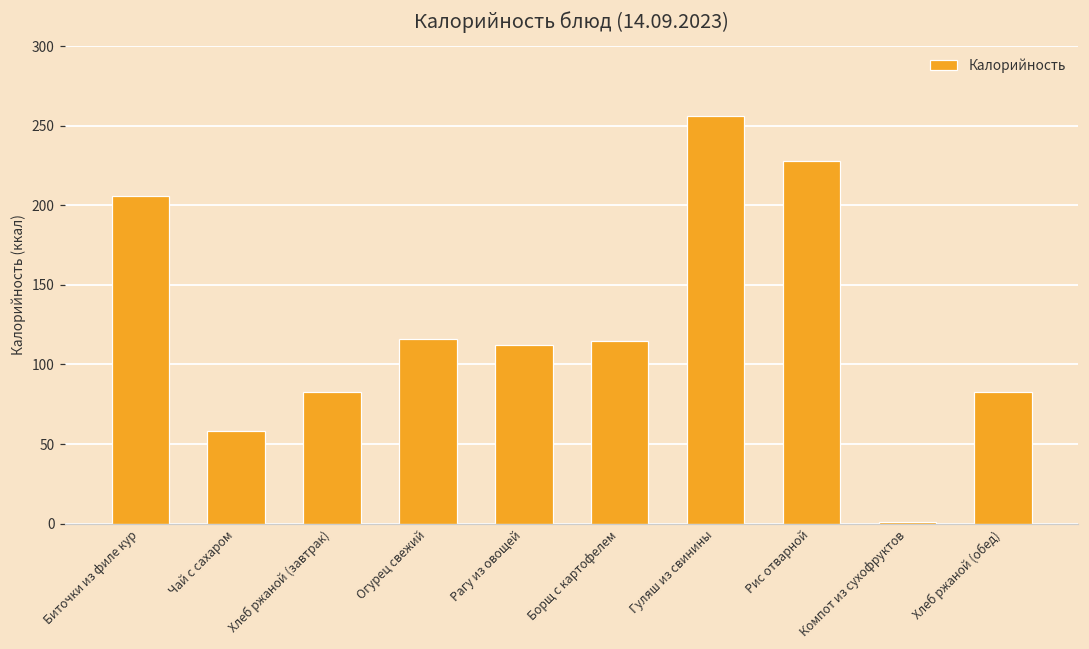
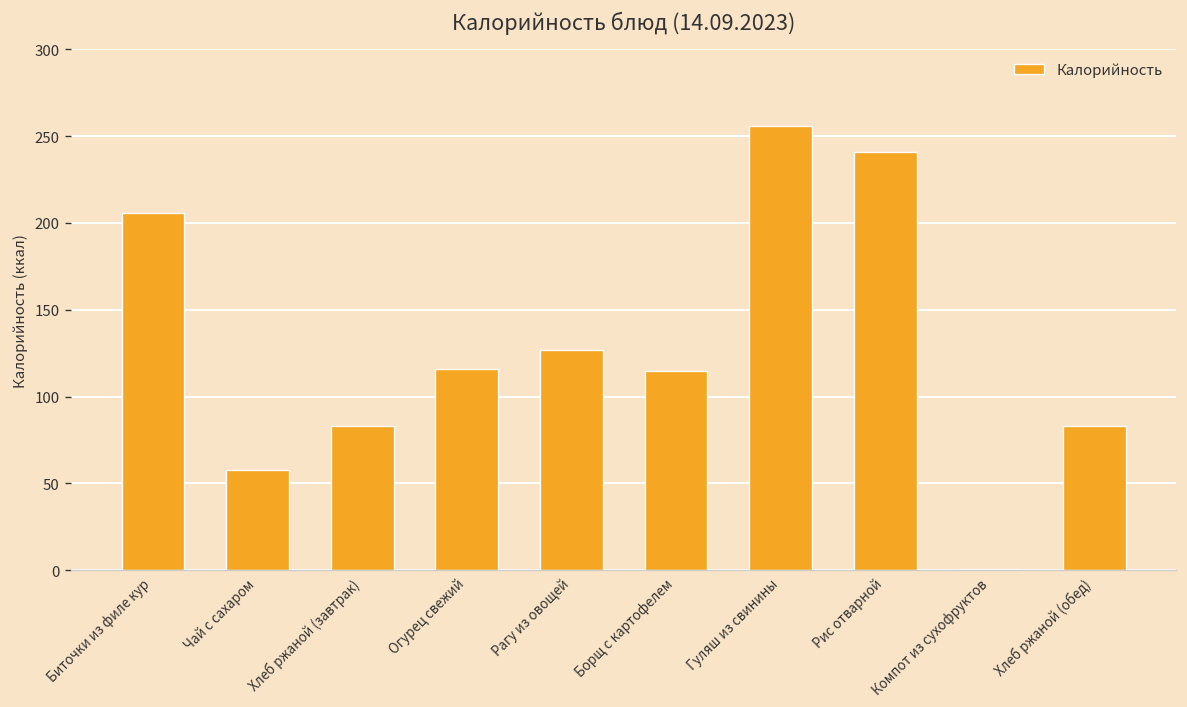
Рагу из овощей: 112 -> 127
Рис отварной: 228 -> 241
